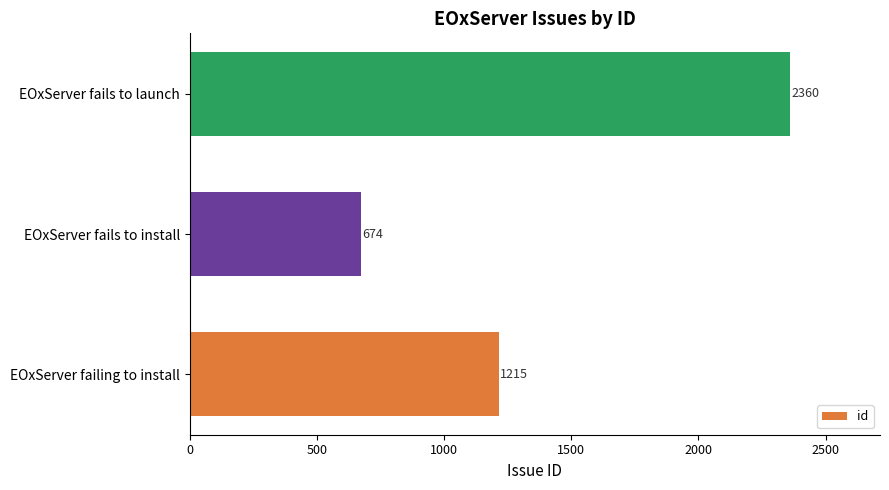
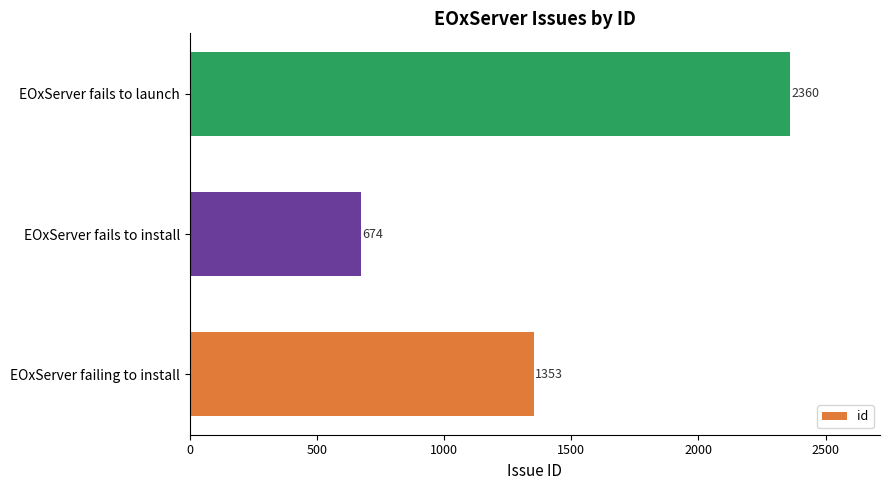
EOxServer failing to install: 1215 -> 1353
